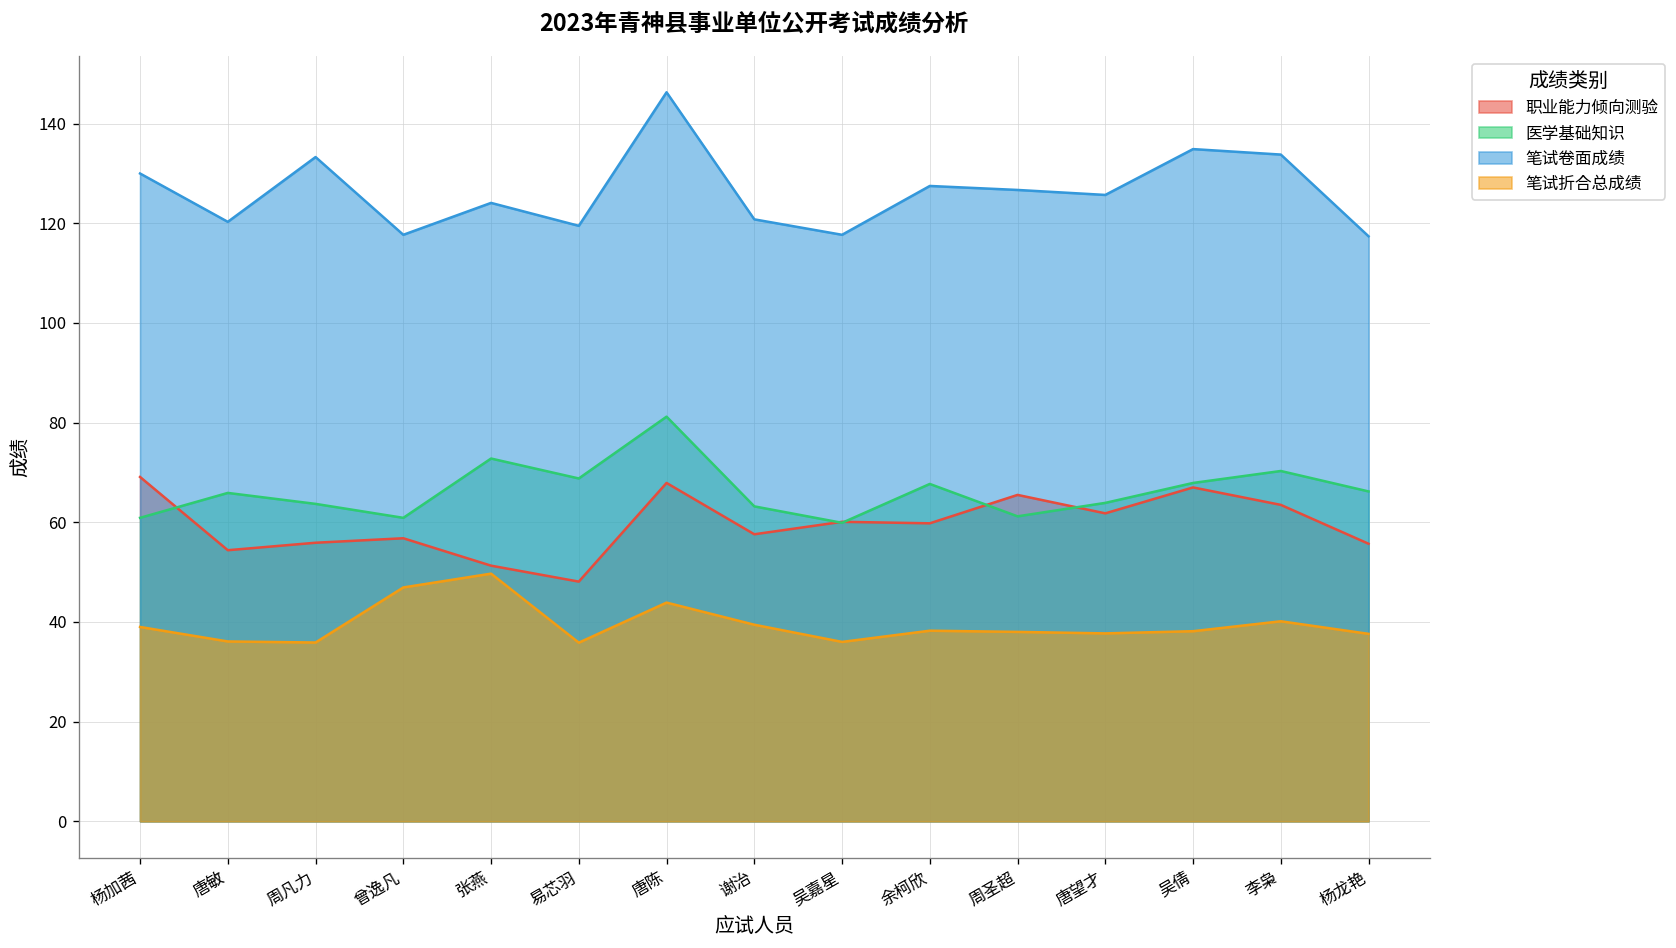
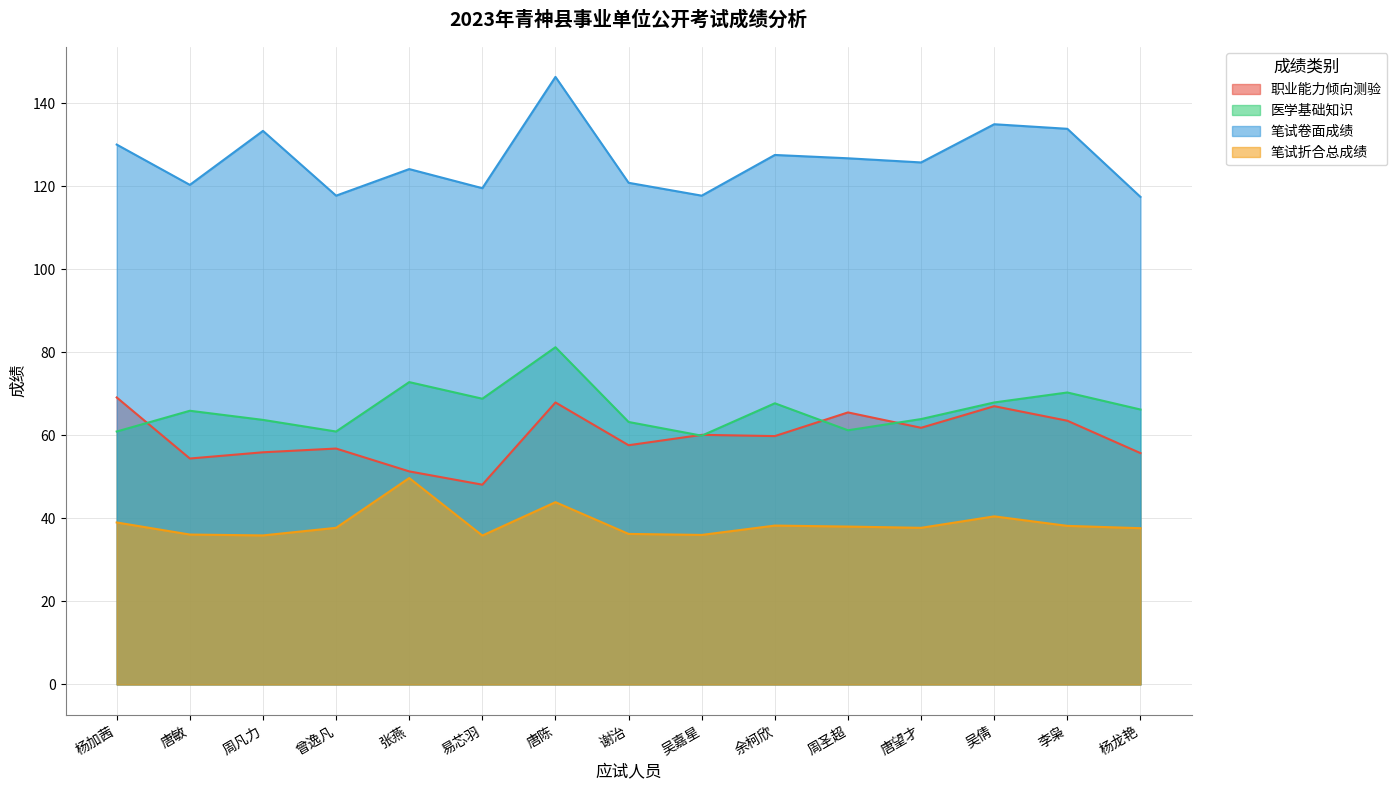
笔试折合总成绩, 曾逸凡: 47 -> 38
笔试折合总成绩, 谢治: 39 -> 36
笔试折合总成绩, 吴倩: 38 -> 40
笔试折合总成绩, 李枭: 40 -> 38
